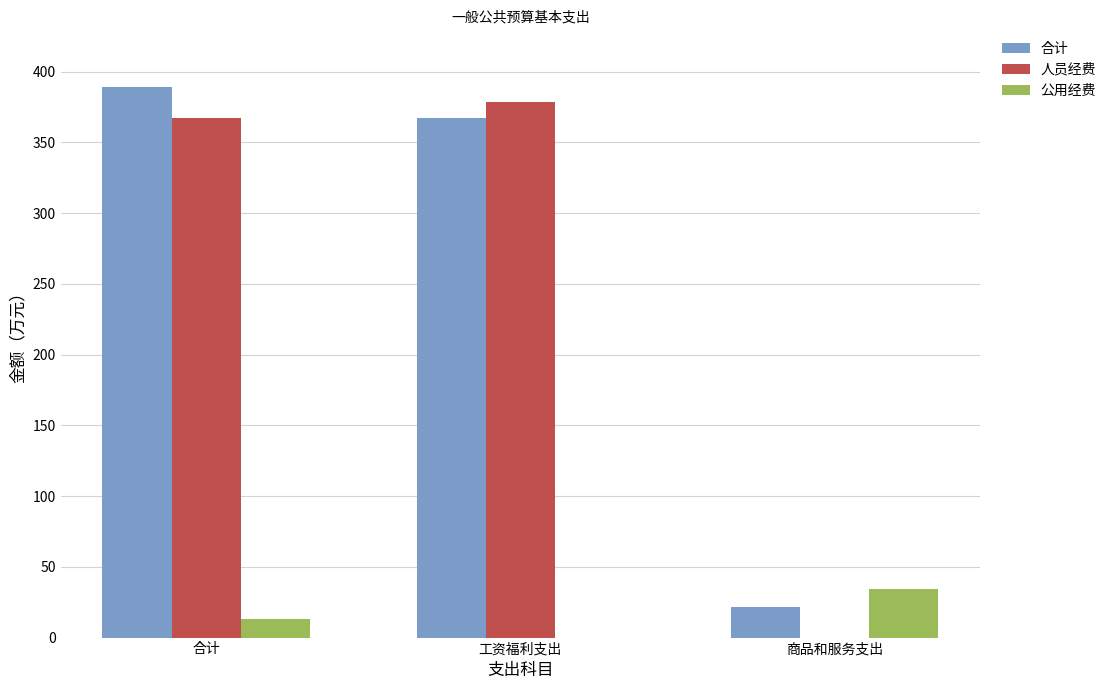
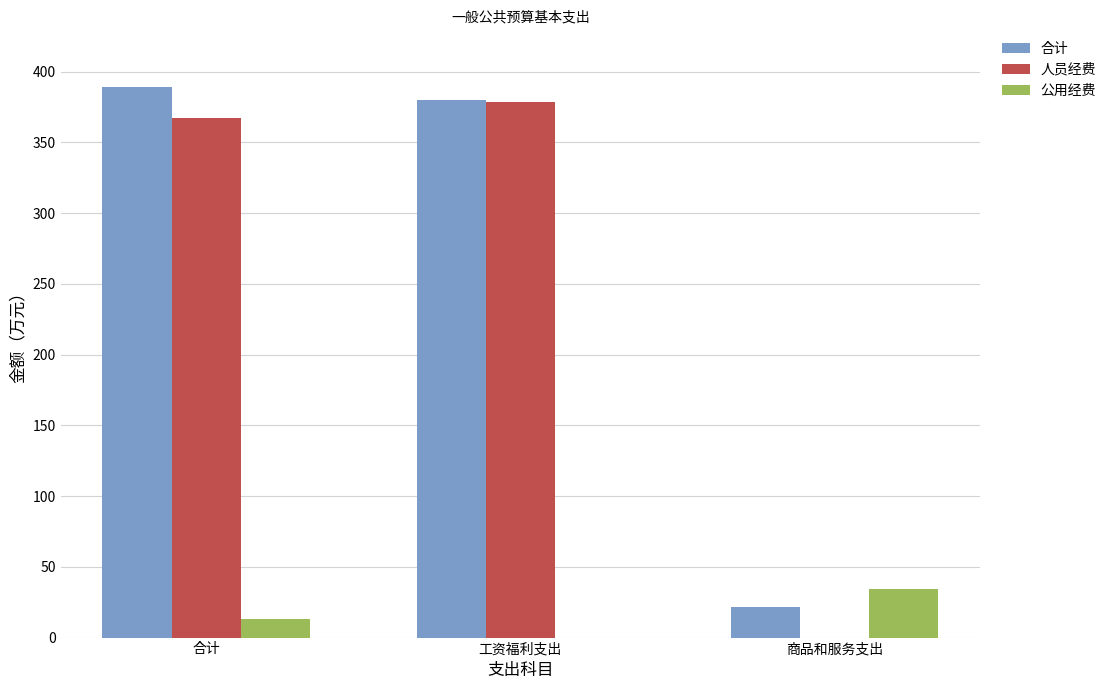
合计, 工资福利支出: 367 -> 380
